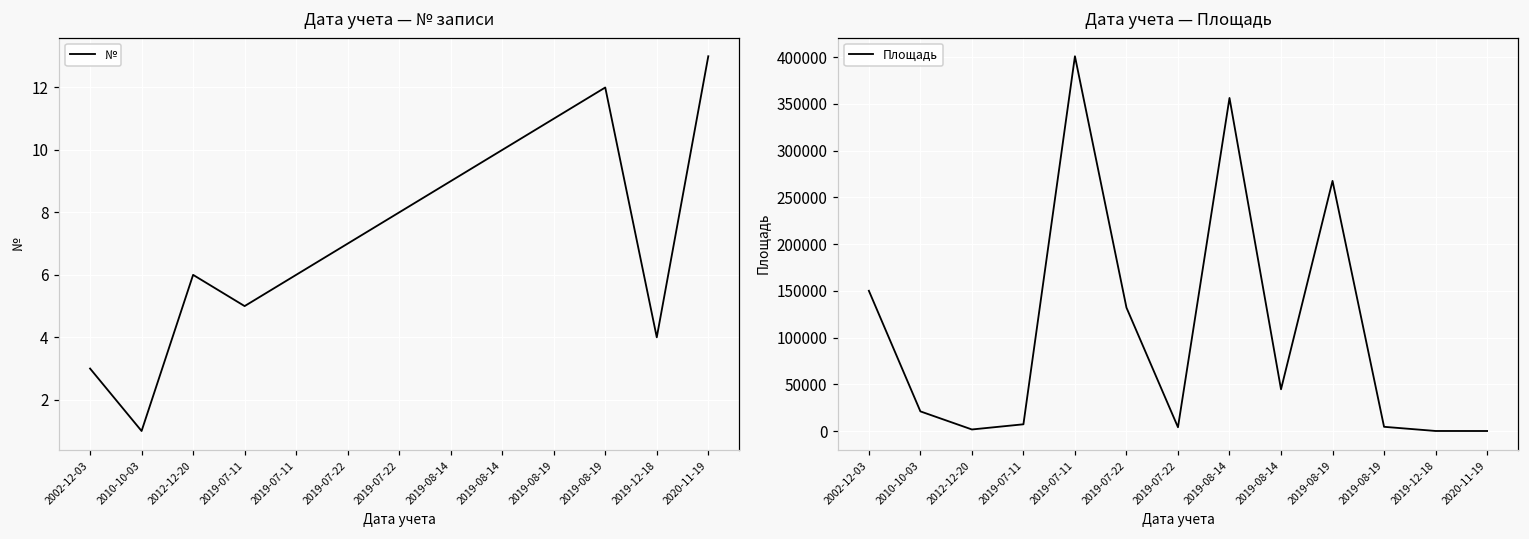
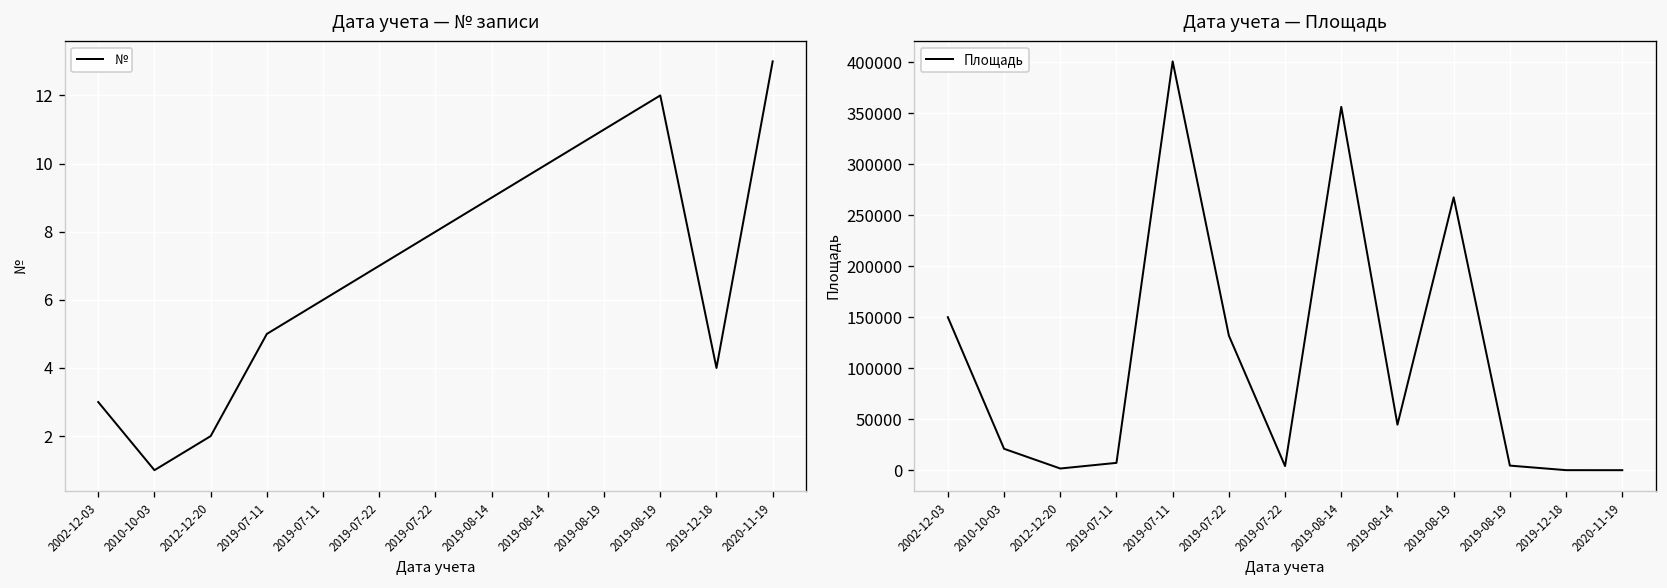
Дата учета — № записи, 2012-12-20: 6 -> 2
